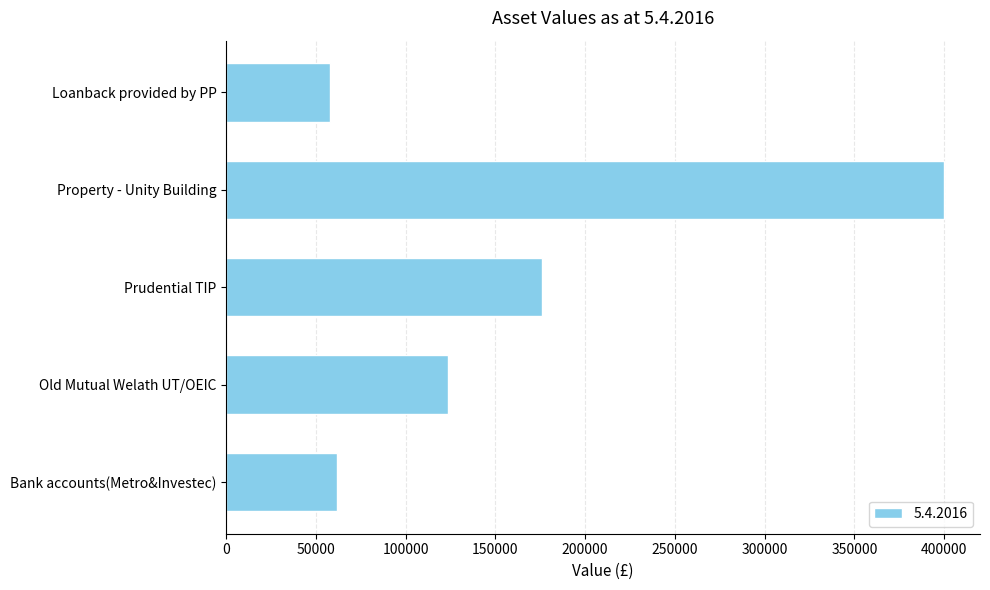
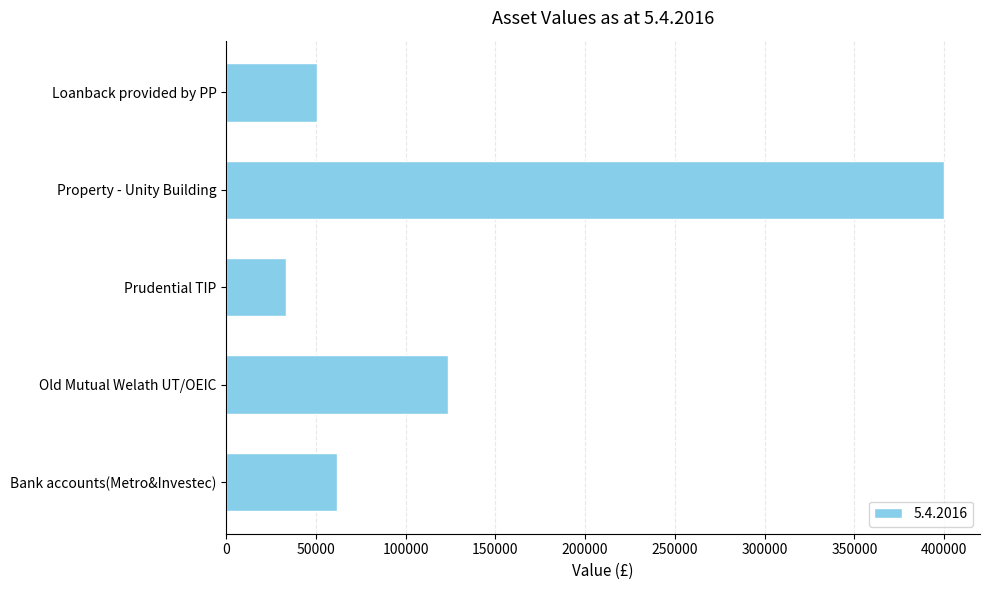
Loanback provided by PP: 58000 -> 50000
Prudential TIP: 176000 -> 33000
